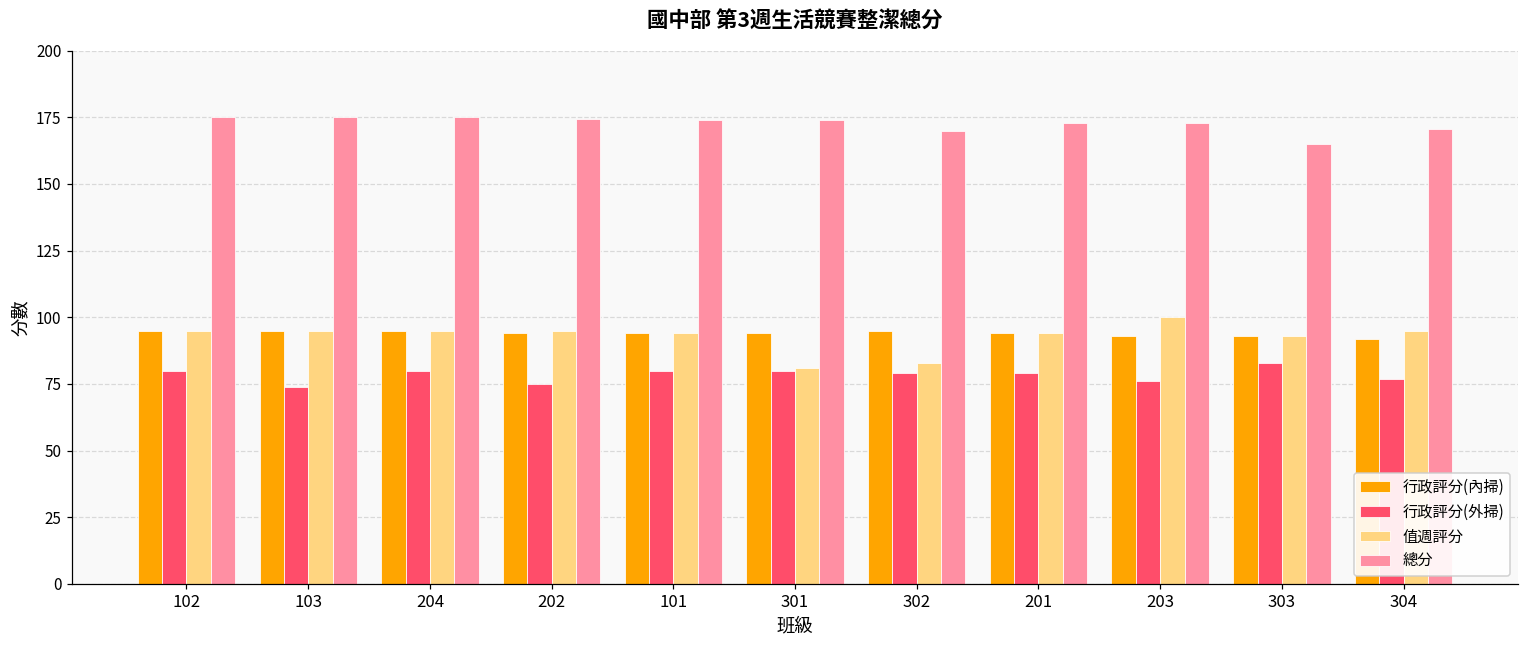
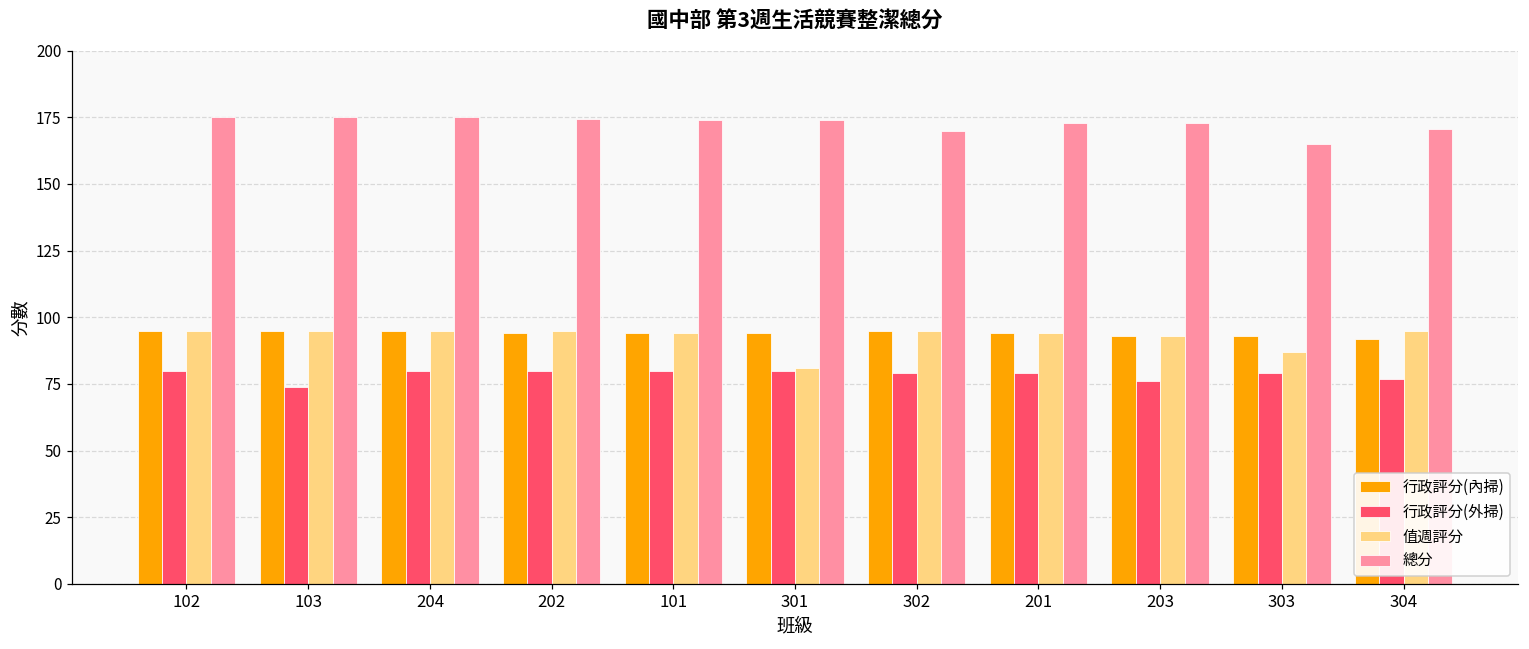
行政評分(外掃), 202: 75 -> 80
值週評分, 302: 83 -> 95
值週評分, 203: 100 -> 93
行政評分(外掃), 303: 83 -> 79
值週評分, 303: 93 -> 87
